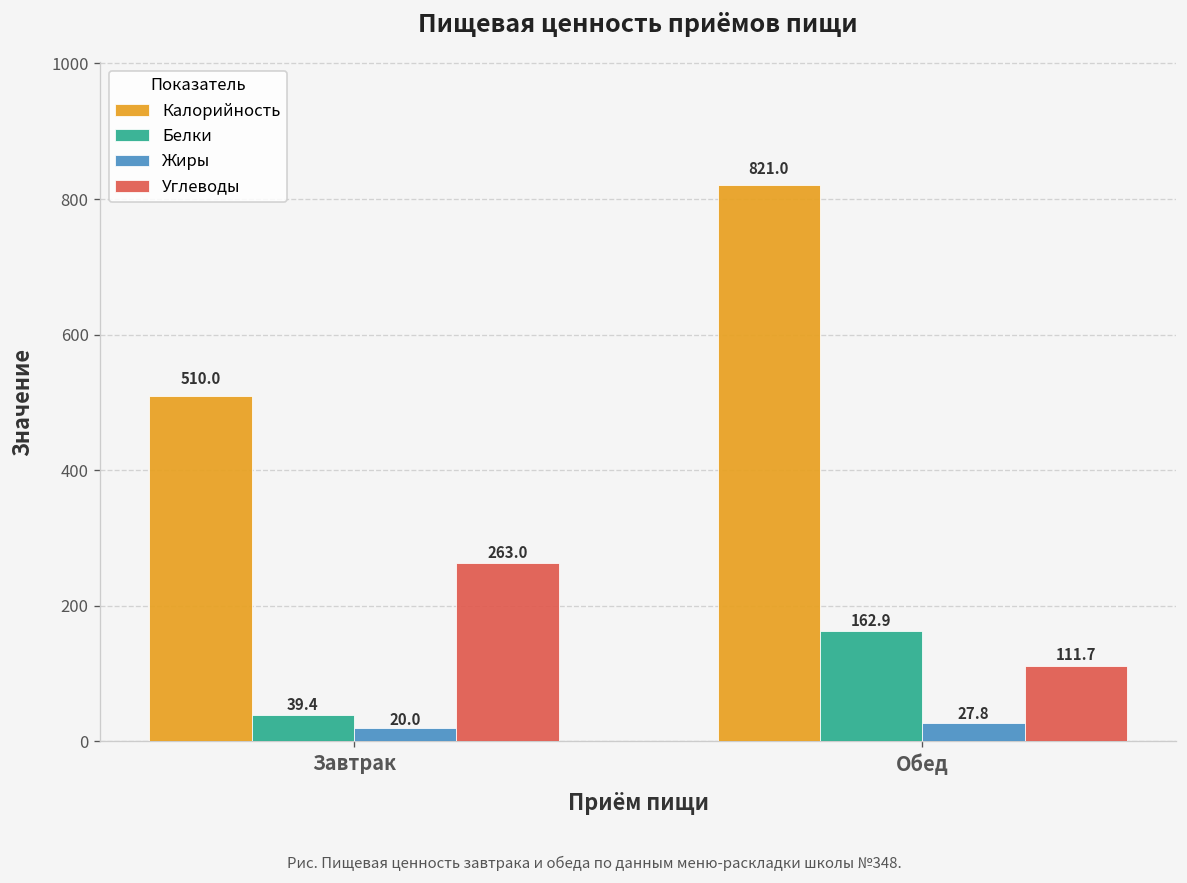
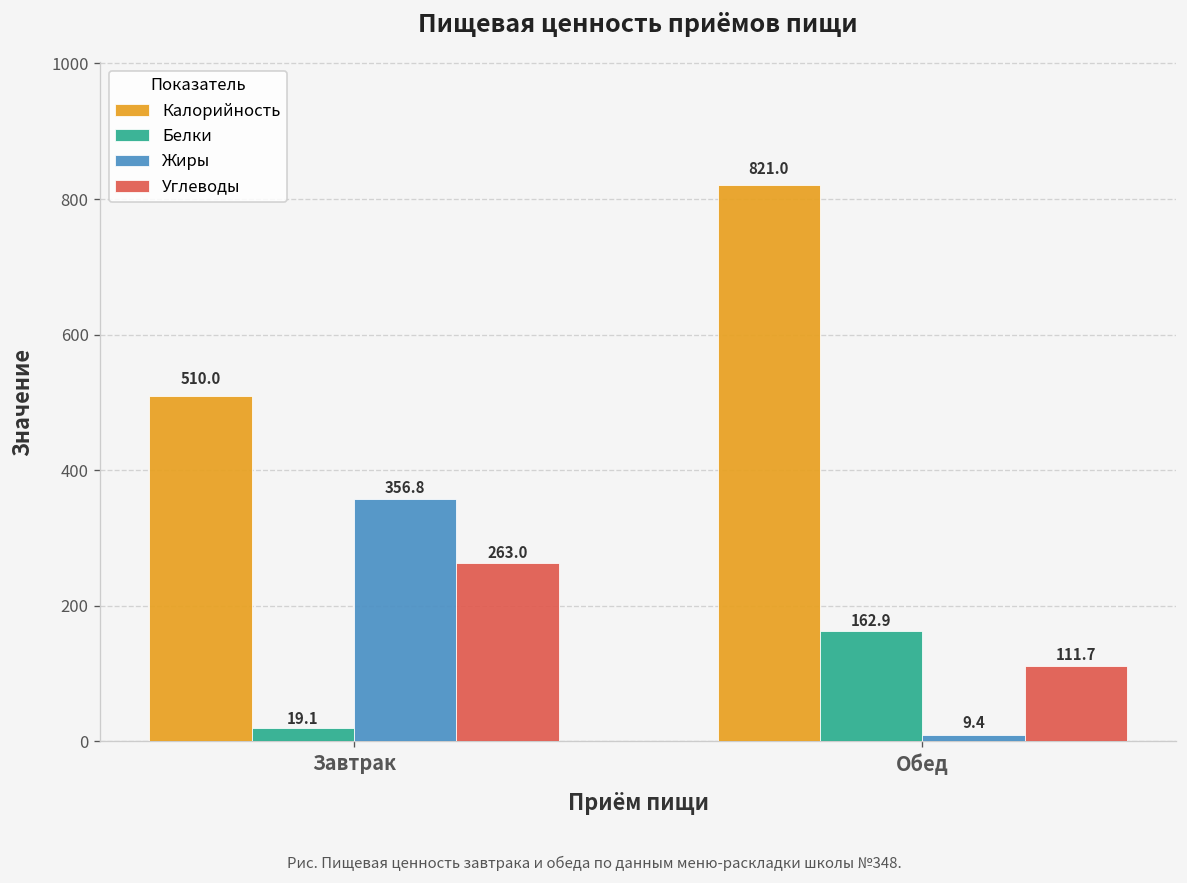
Белки, Завтрак: 39.4 -> 19.1
Жиры, Завтрак: 20.0 -> 356.8
Жиры, Обед: 27.8 -> 9.4
